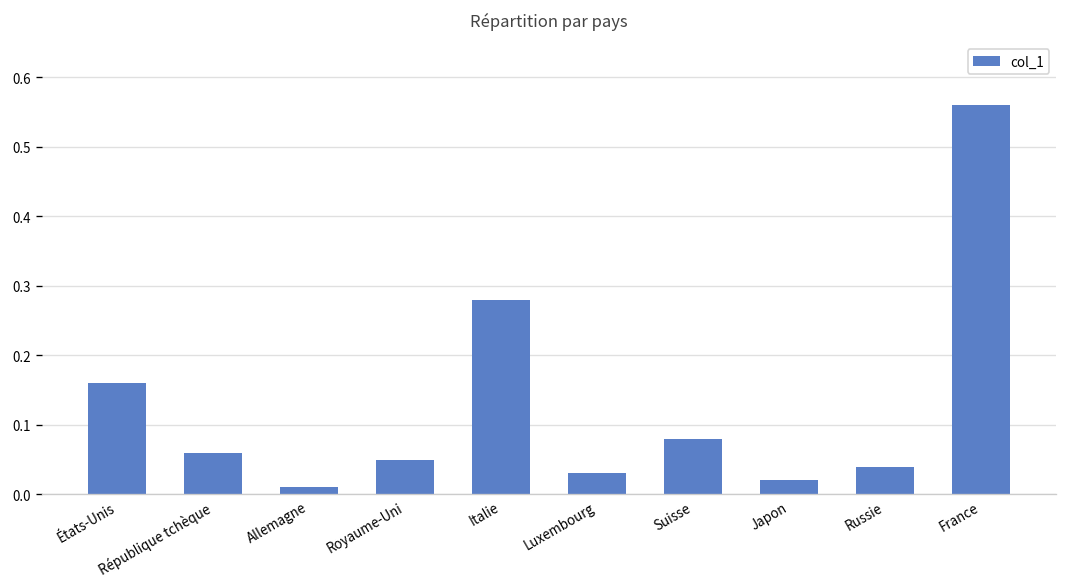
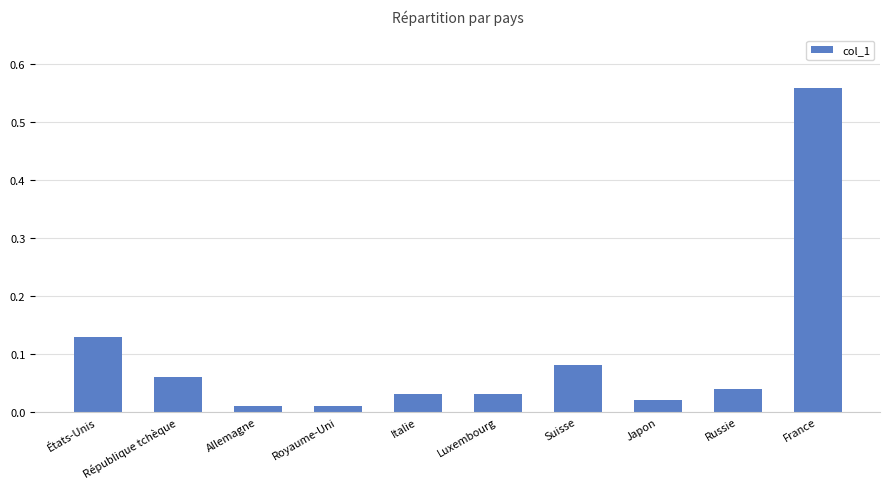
États-Unis: 0.16 -> 0.13
Royaume-Uni: 0.05 -> 0.01
Italie: 0.28 -> 0.03
